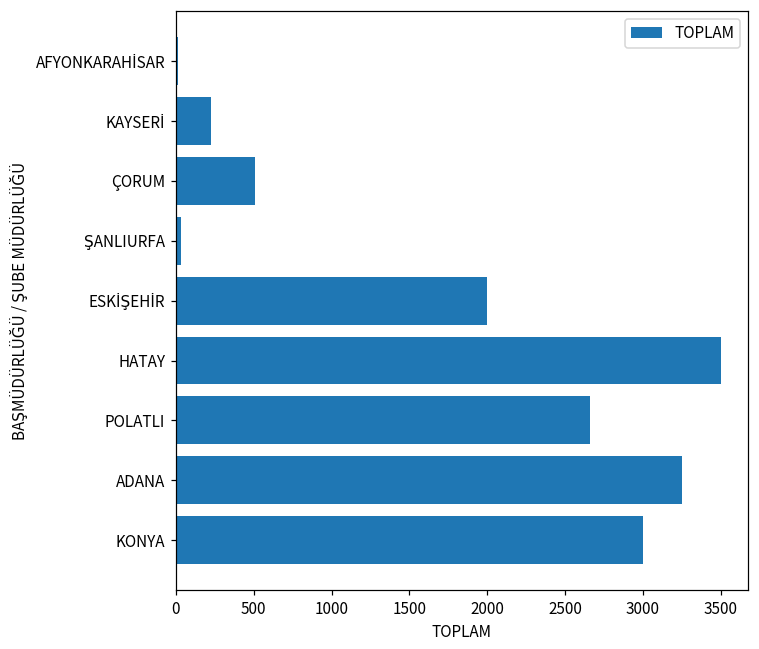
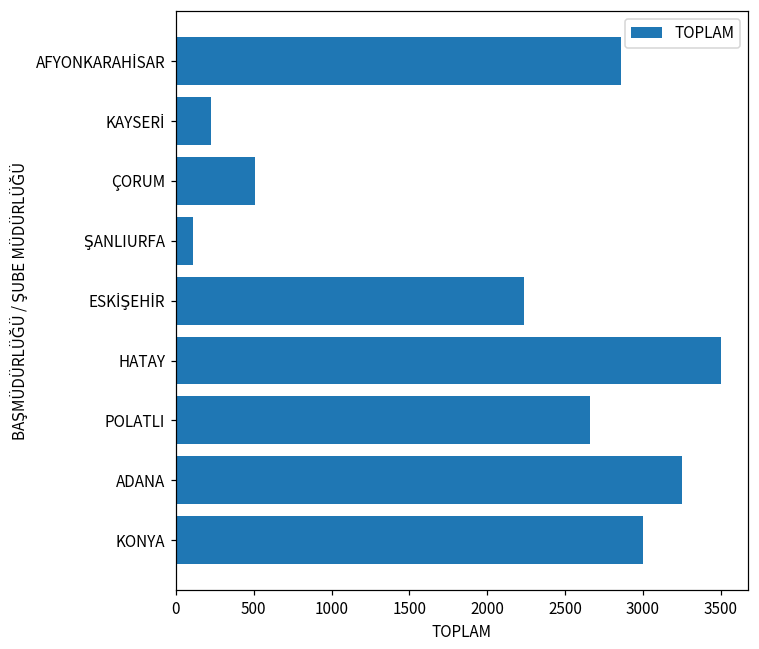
AFYONKARAHİSAR: 10 -> 2860
ŞANLIURFA: 30 -> 110
ESKİŞEHİR: 2000 -> 2230
